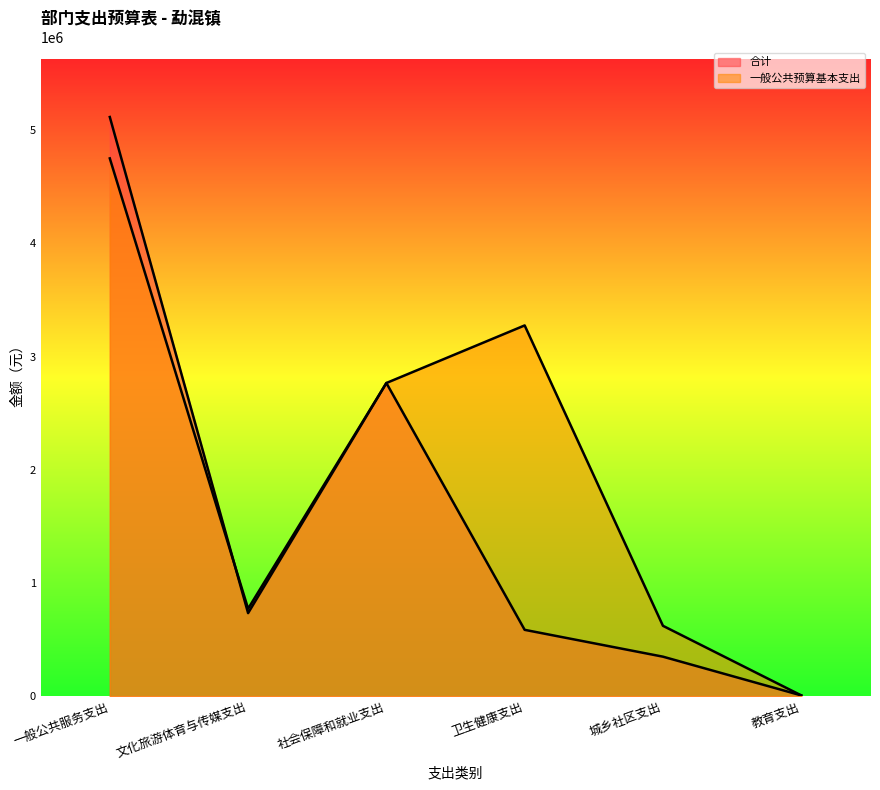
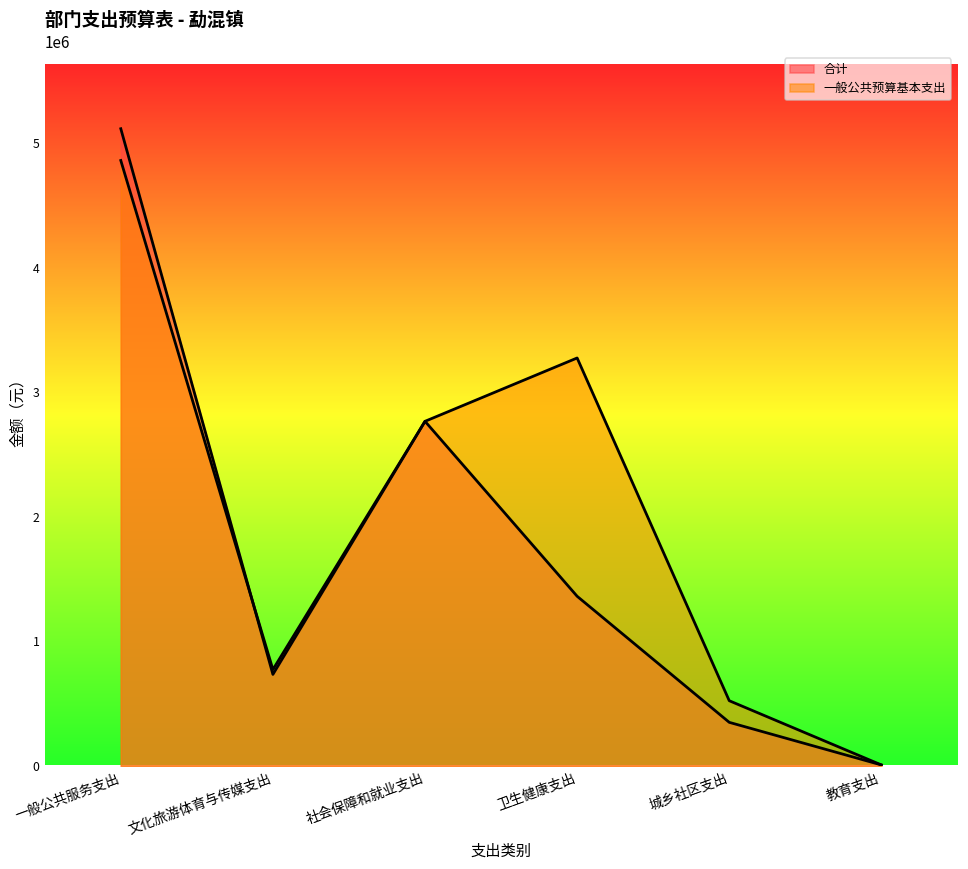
一般公共预算基本支出, 一般公共服务支出: 4750000 -> 4860000
合计, 卫生健康支出: 590000 -> 1360000
一般公共预算基本支出, 城乡社区支出: 620000 -> 520000
